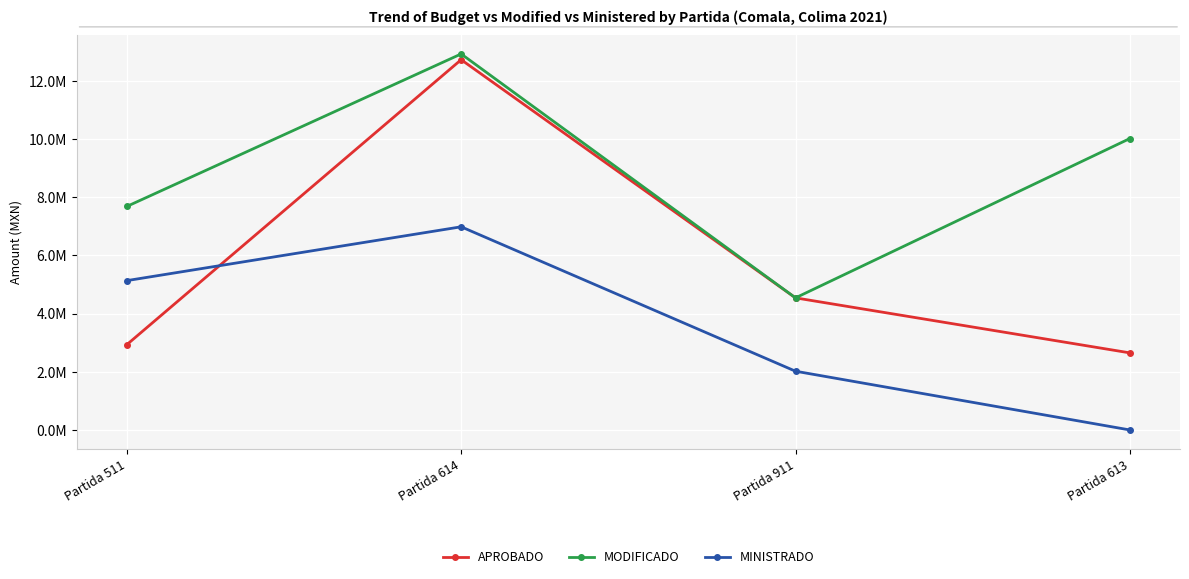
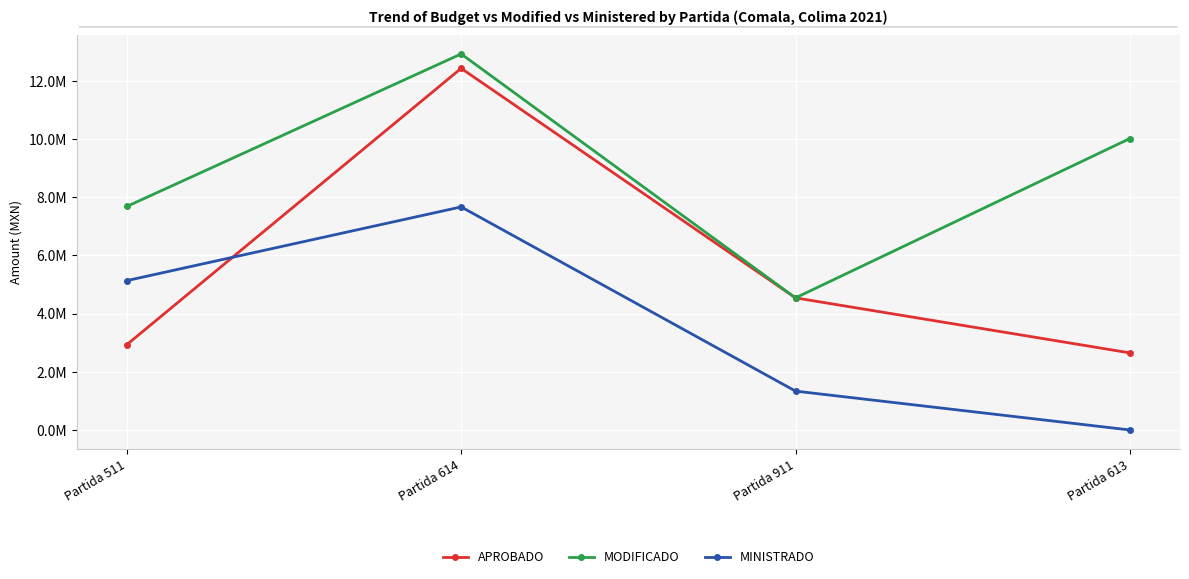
APROBADO, Partida 614: 12700000 -> 12400000
MINISTRADO, Partida 614: 7000000 -> 7700000
MINISTRADO, Partida 911: 2000000 -> 1300000
